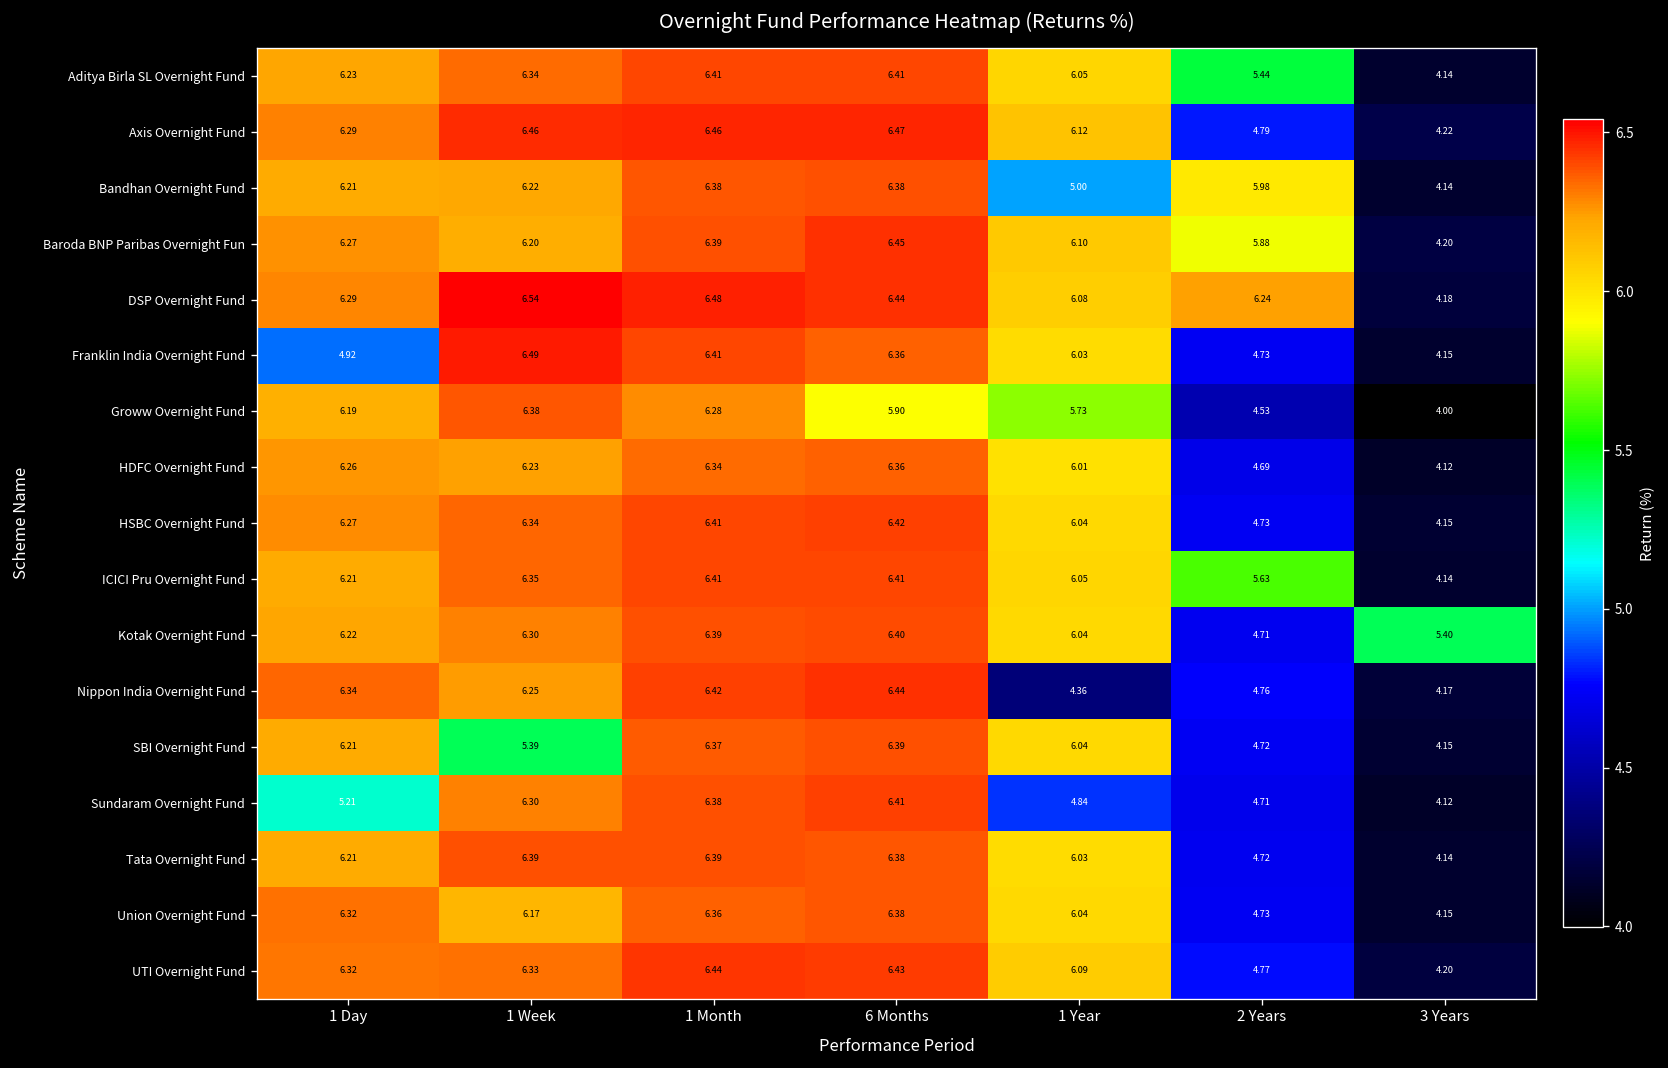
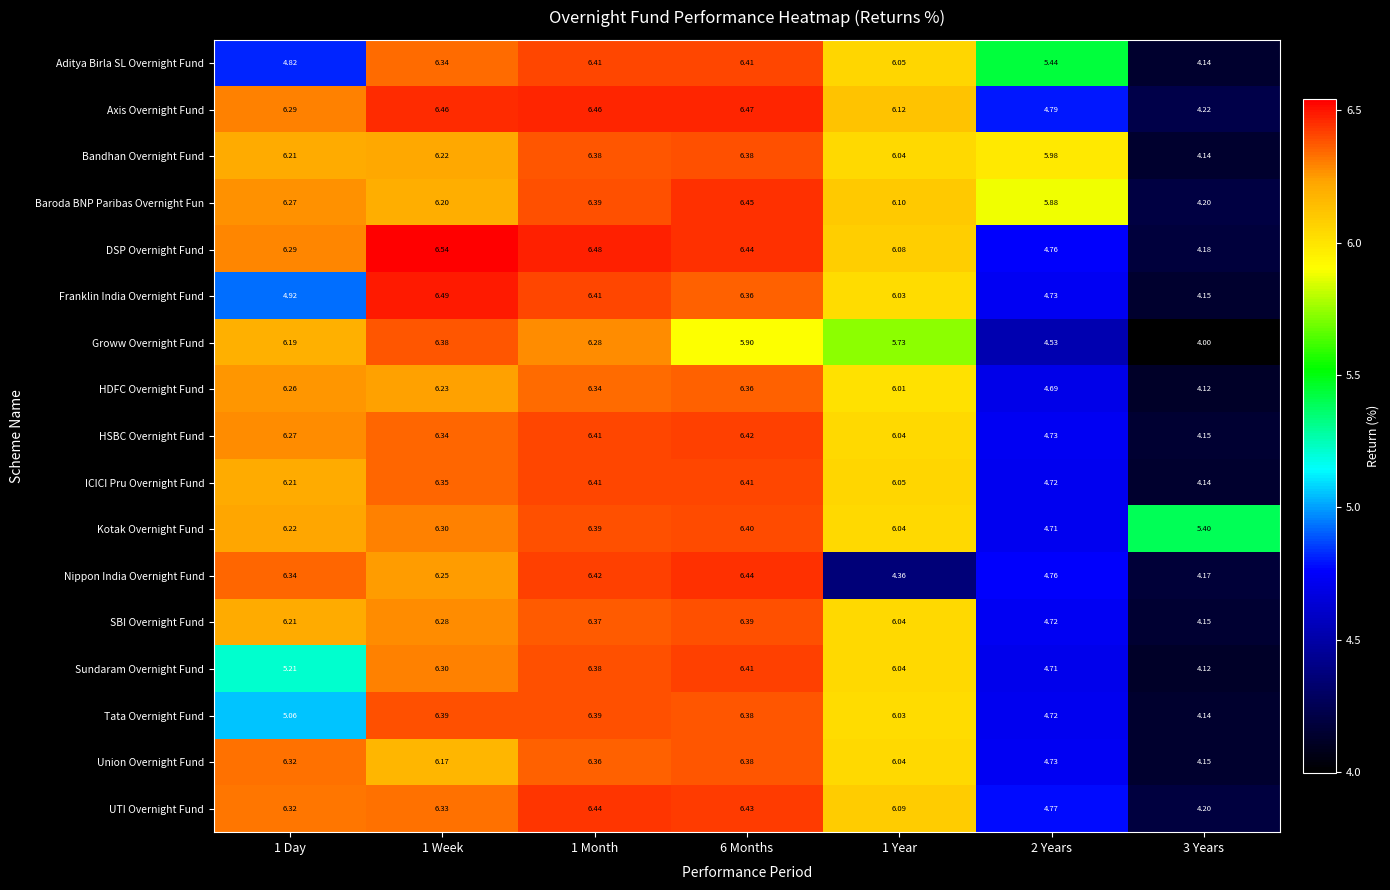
Aditya Birla SL Overnight Fund, 1 Day: 6.23 -> 4.82
Bandhan Overnight Fund, 1 Year: 5.00 -> 6.04
DSP Overnight Fund, 2 Years: 6.24 -> 4.76
ICICI Pru Overnight Fund, 2 Years: 5.63 -> 4.72
SBI Overnight Fund, 1 Week: 5.39 -> 6.28
Sundaram Overnight Fund, 1 Year: 4.84 -> 6.04
Tata Overnight Fund, 1 Day: 6.21 -> 5.06
